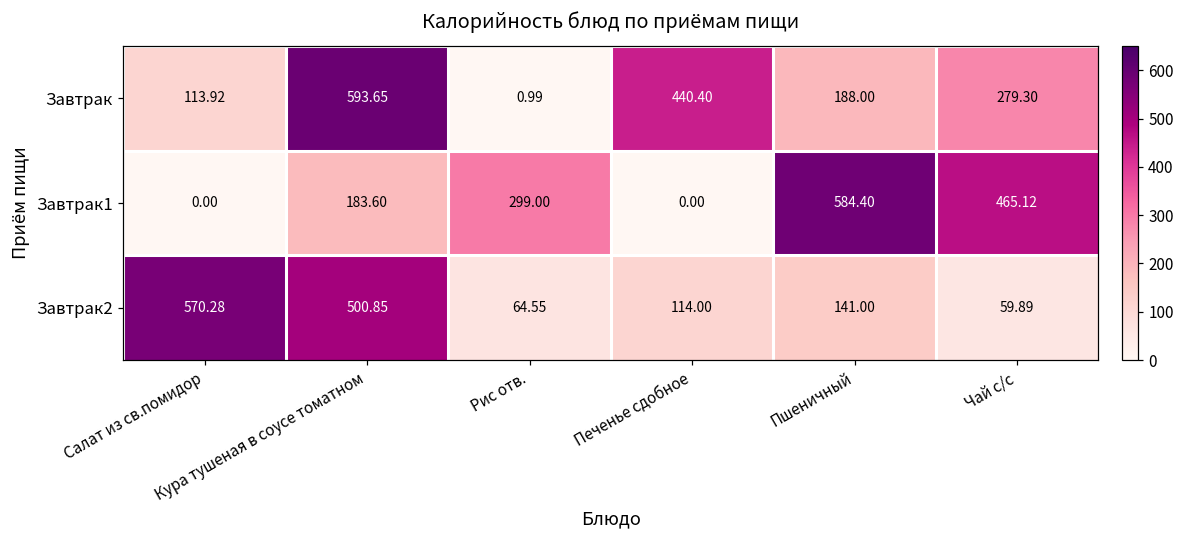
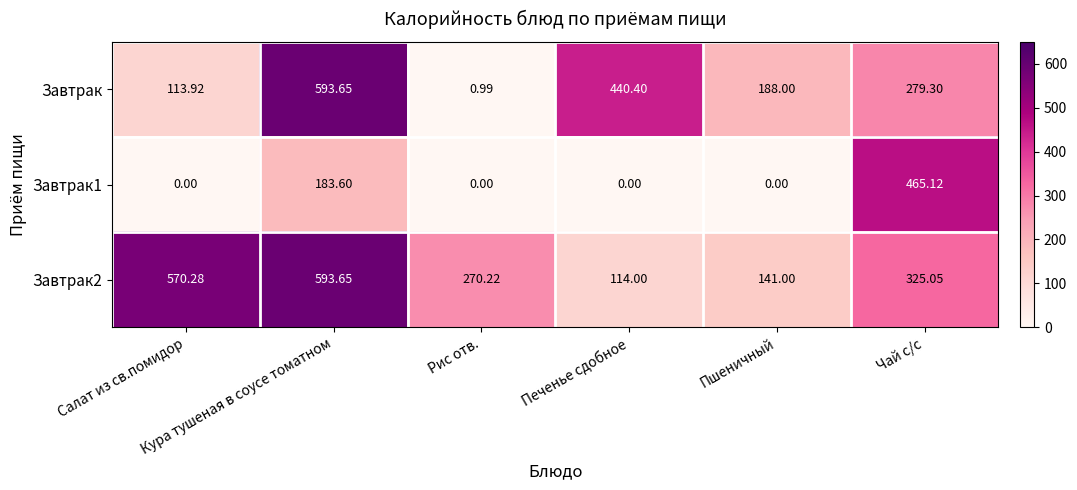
Завтрак1, Рис отв.: 299.00 -> 0.00
Завтрак1, Пшеничный: 584.40 -> 0.00
Завтрак2, Кура тушеная в соусе томатном: 500.85 -> 593.65
Завтрак2, Рис отв.: 64.55 -> 270.22
Завтрак2, Чай с/с: 59.89 -> 325.05
